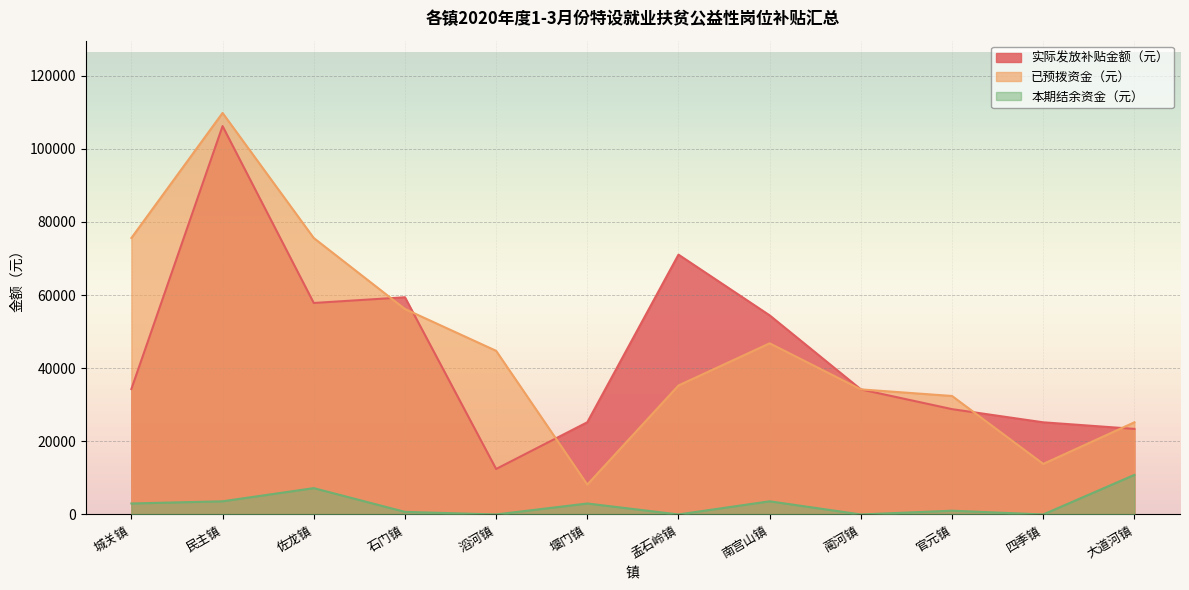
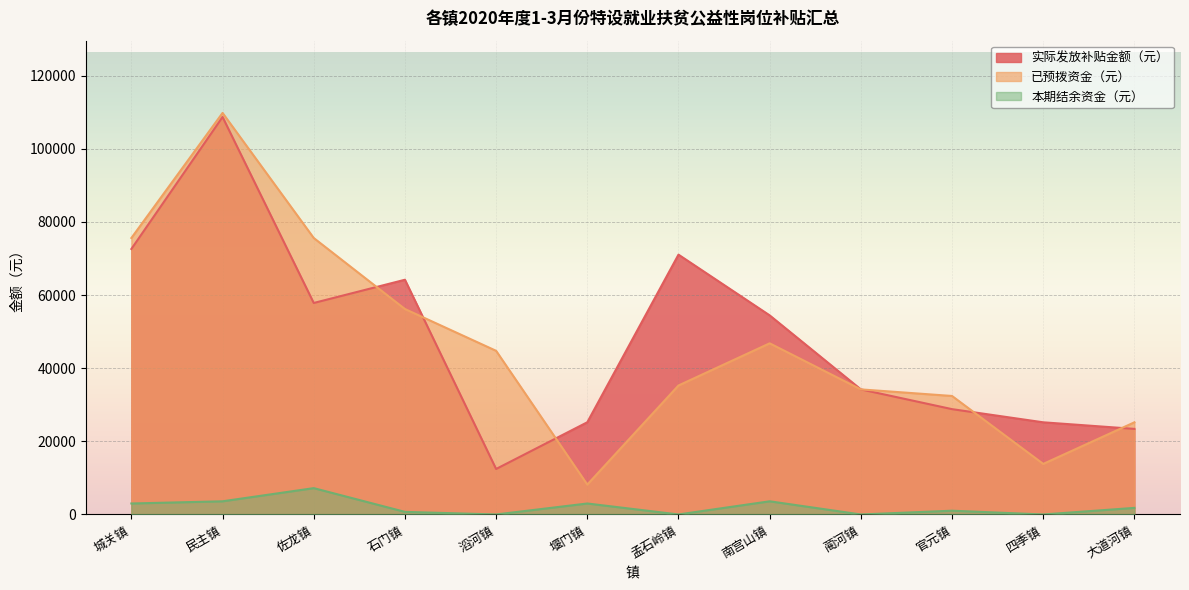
实际发放补贴金额（元）, 城关镇: 34000 -> 73000
实际发放补贴金额（元）, 民主镇: 106000 -> 109000
实际发放补贴金额（元）, 石门镇: 59000 -> 64000
本期结余资金（元）, 大道河镇: 11000 -> 2000
